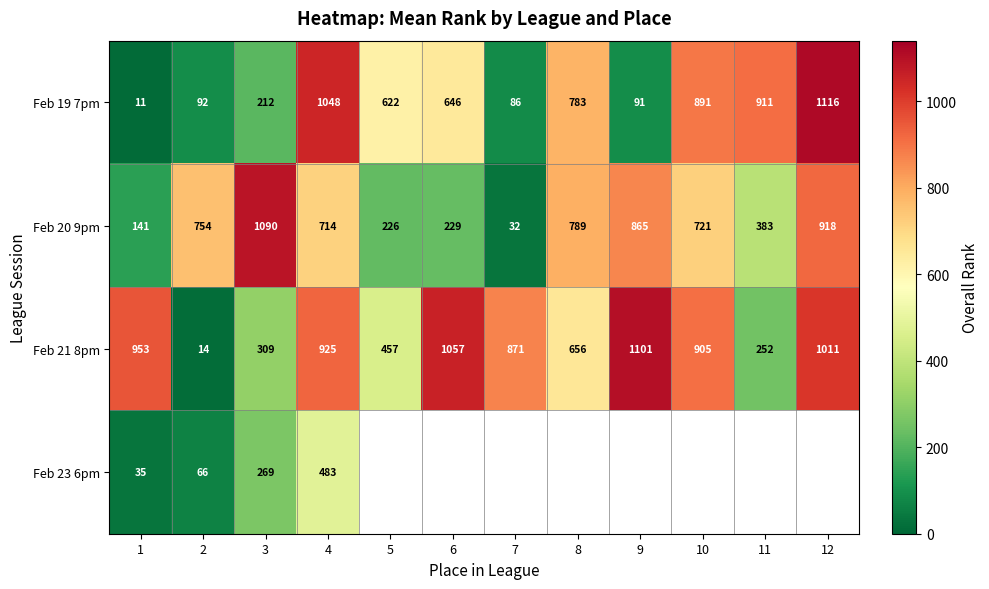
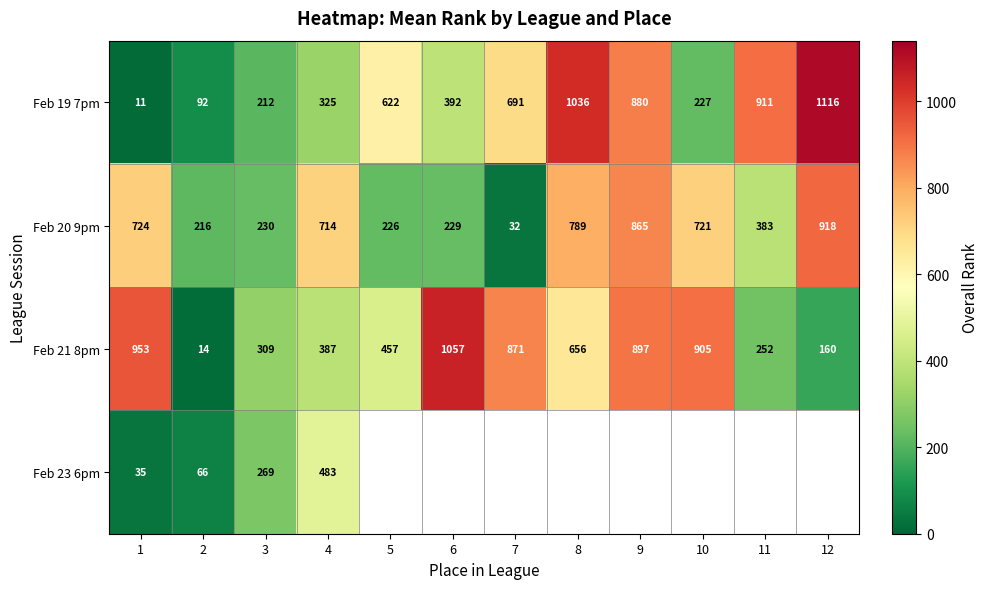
Feb 19 7pm, 4: 1048 -> 325
Feb 19 7pm, 6: 646 -> 392
Feb 19 7pm, 7: 86 -> 691
Feb 19 7pm, 8: 783 -> 1036
Feb 19 7pm, 9: 91 -> 880
Feb 19 7pm, 10: 891 -> 227
Feb 20 9pm, 1: 141 -> 724
Feb 20 9pm, 2: 754 -> 216
Feb 20 9pm, 3: 1090 -> 230
Feb 21 8pm, 4: 925 -> 387
Feb 21 8pm, 9: 1101 -> 897
Feb 21 8pm, 12: 1011 -> 160
